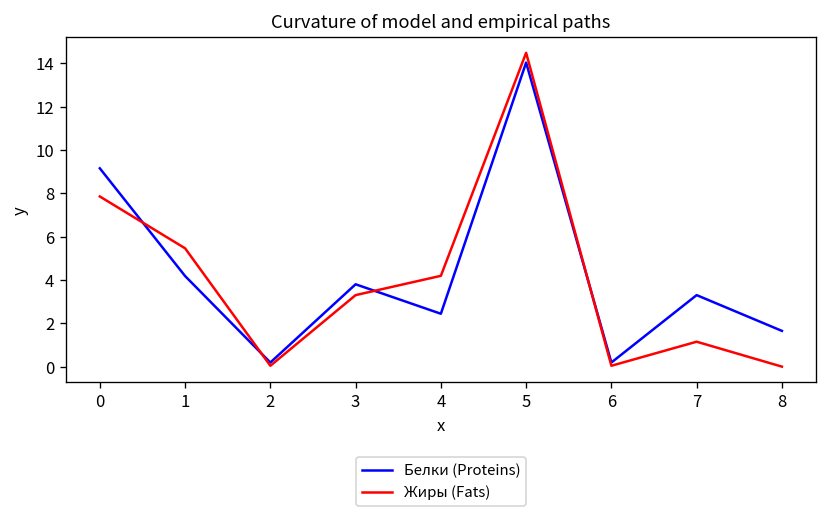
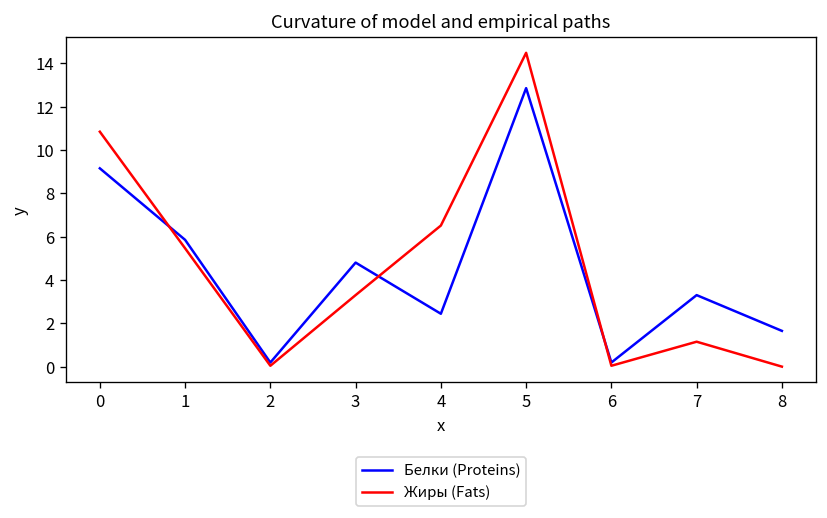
Жиры (Fats), 0: 7.9 -> 10.8
Белки (Proteins), 1: 4.2 -> 5.9
Белки (Proteins), 3: 3.8 -> 4.8
Жиры (Fats), 4: 4.2 -> 6.5
Белки (Proteins), 5: 14.0 -> 12.9
